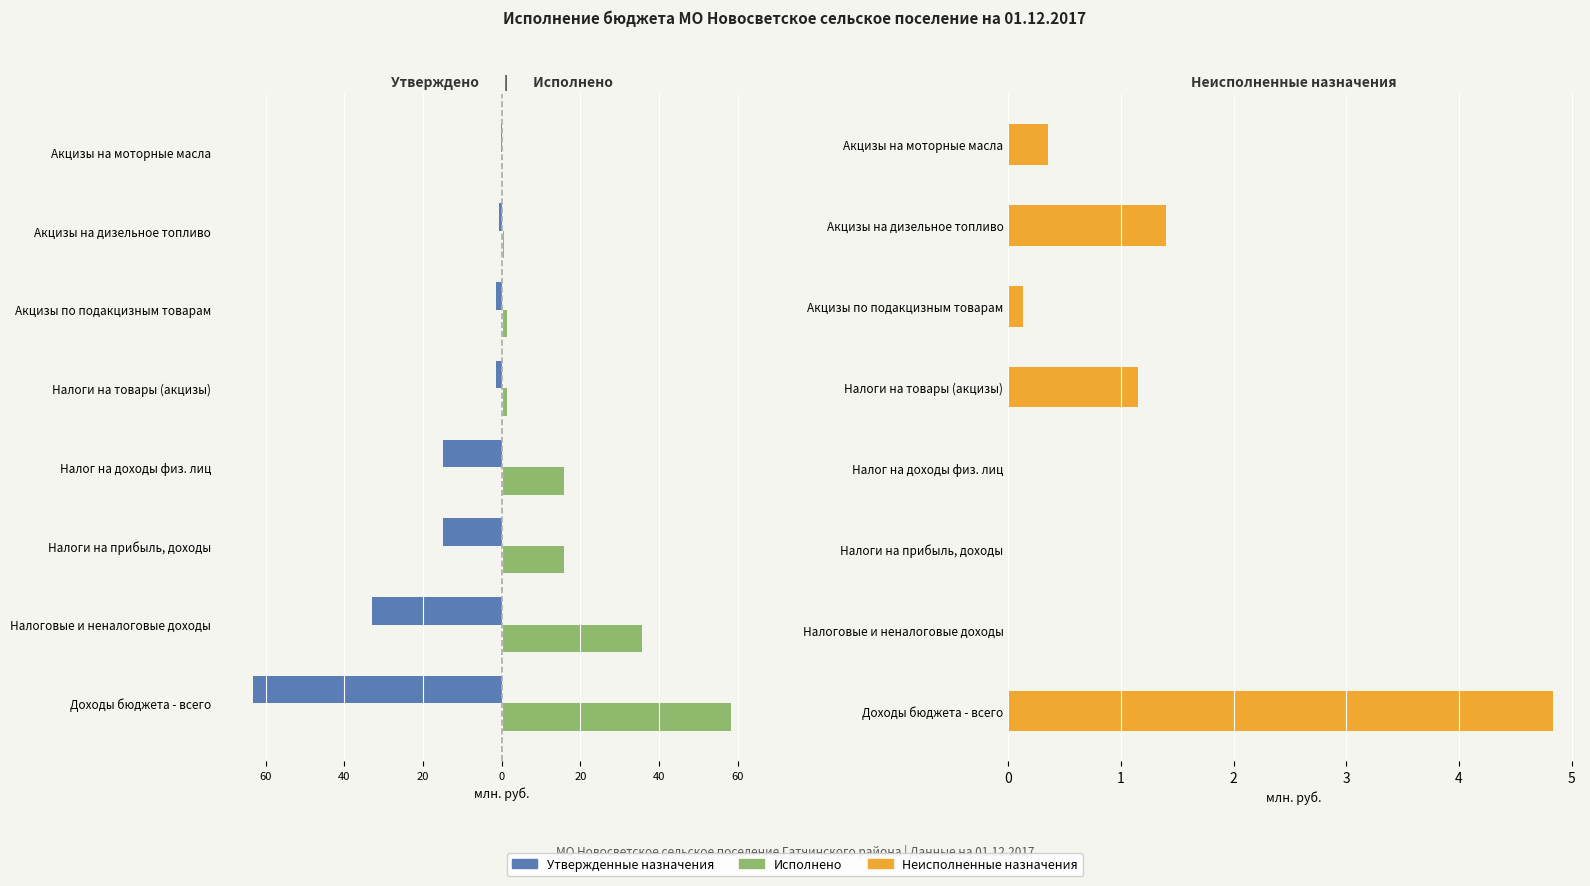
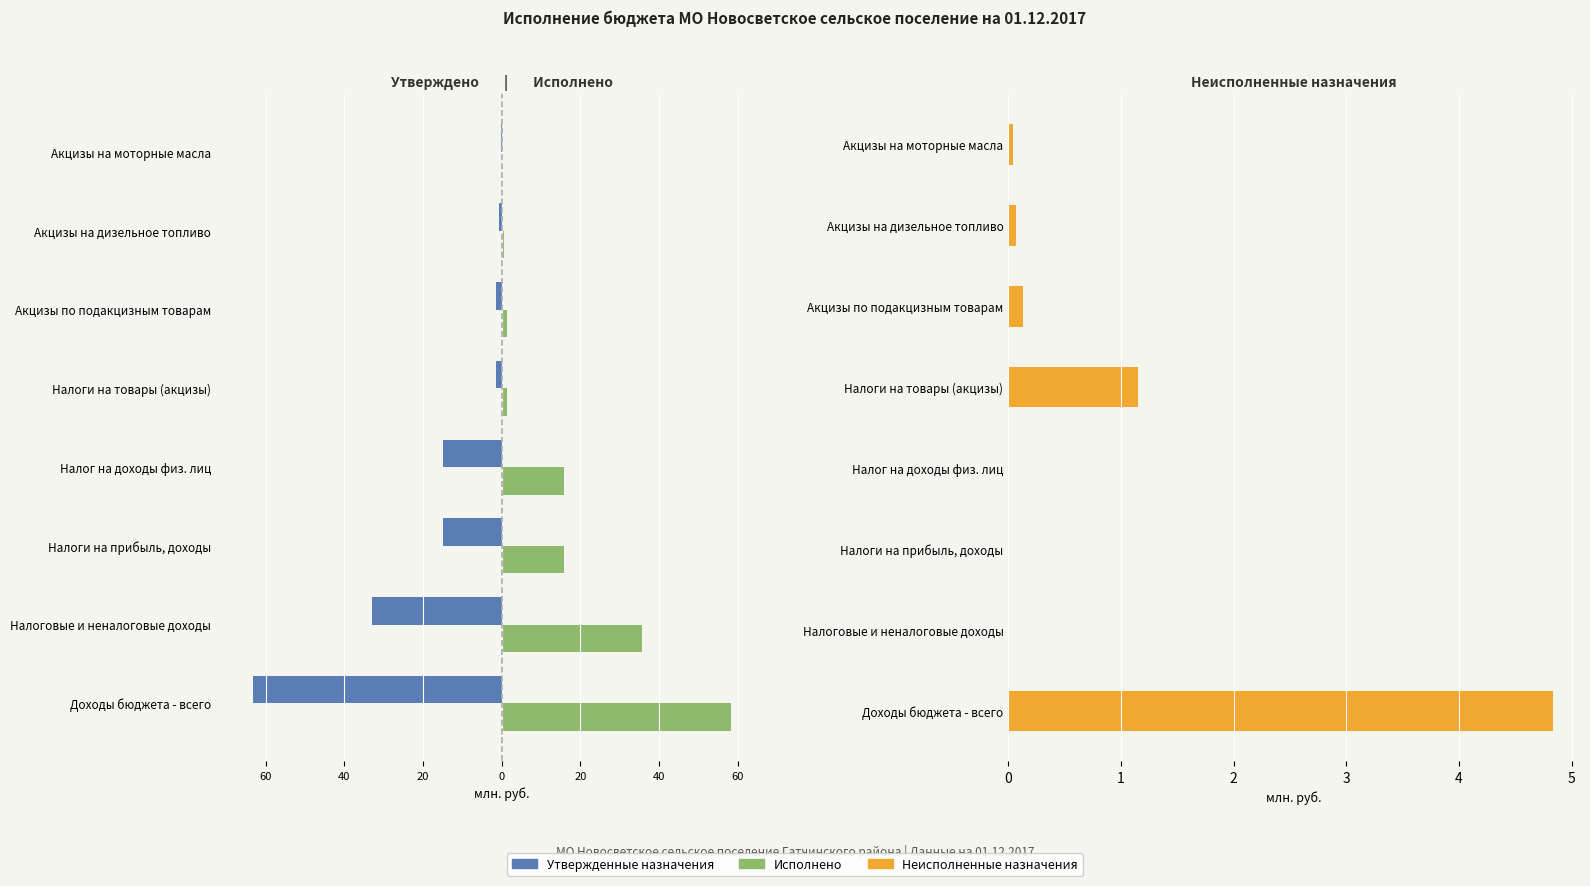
Неисполненные назначения, Акцизы на моторные масла: 0.36 -> 0.04
Неисполненные назначения, Акцизы на дизельное топливо: 1.40 -> 0.07
